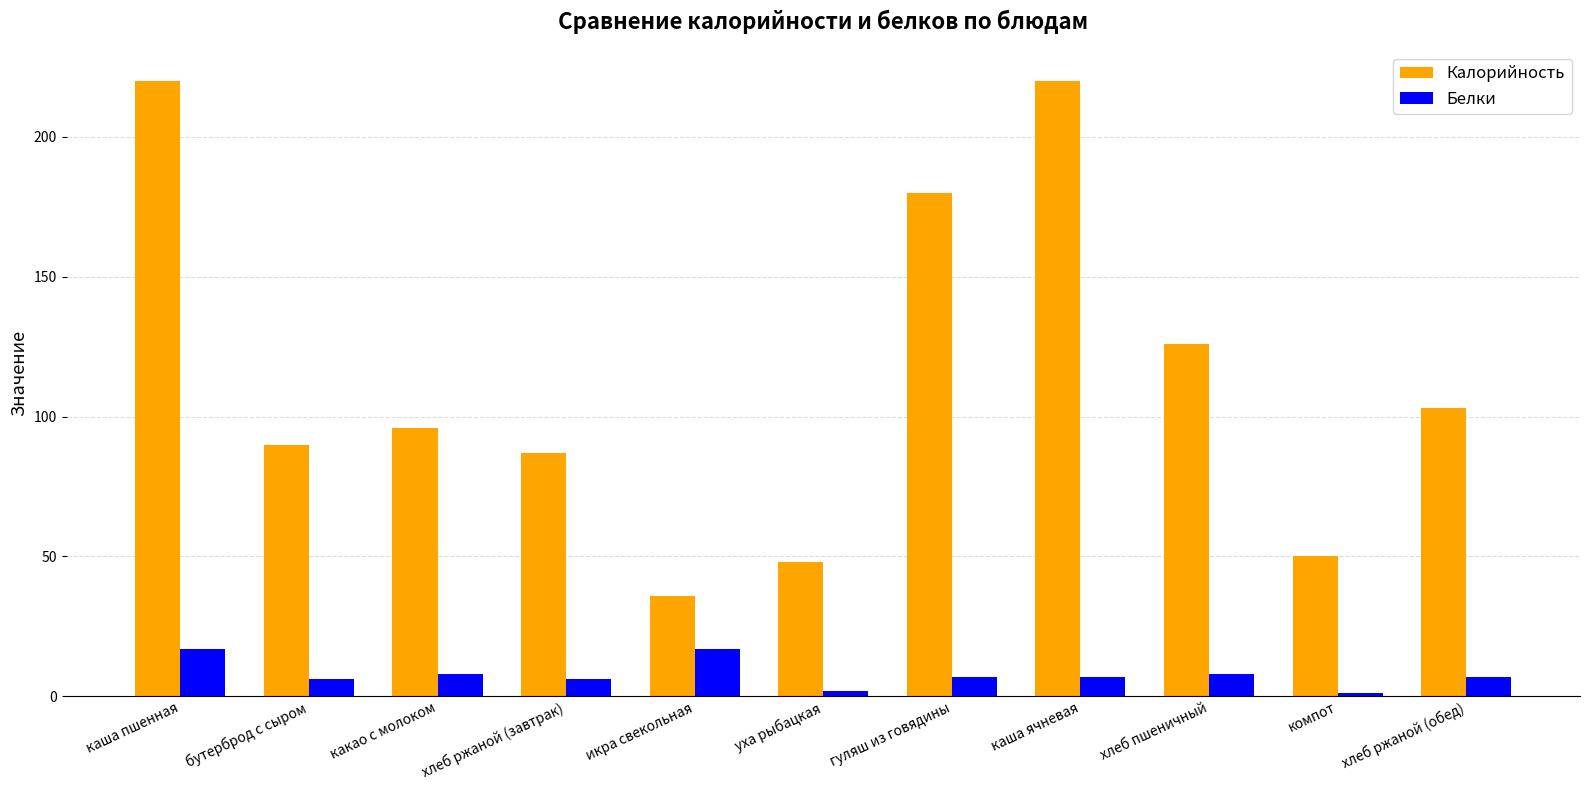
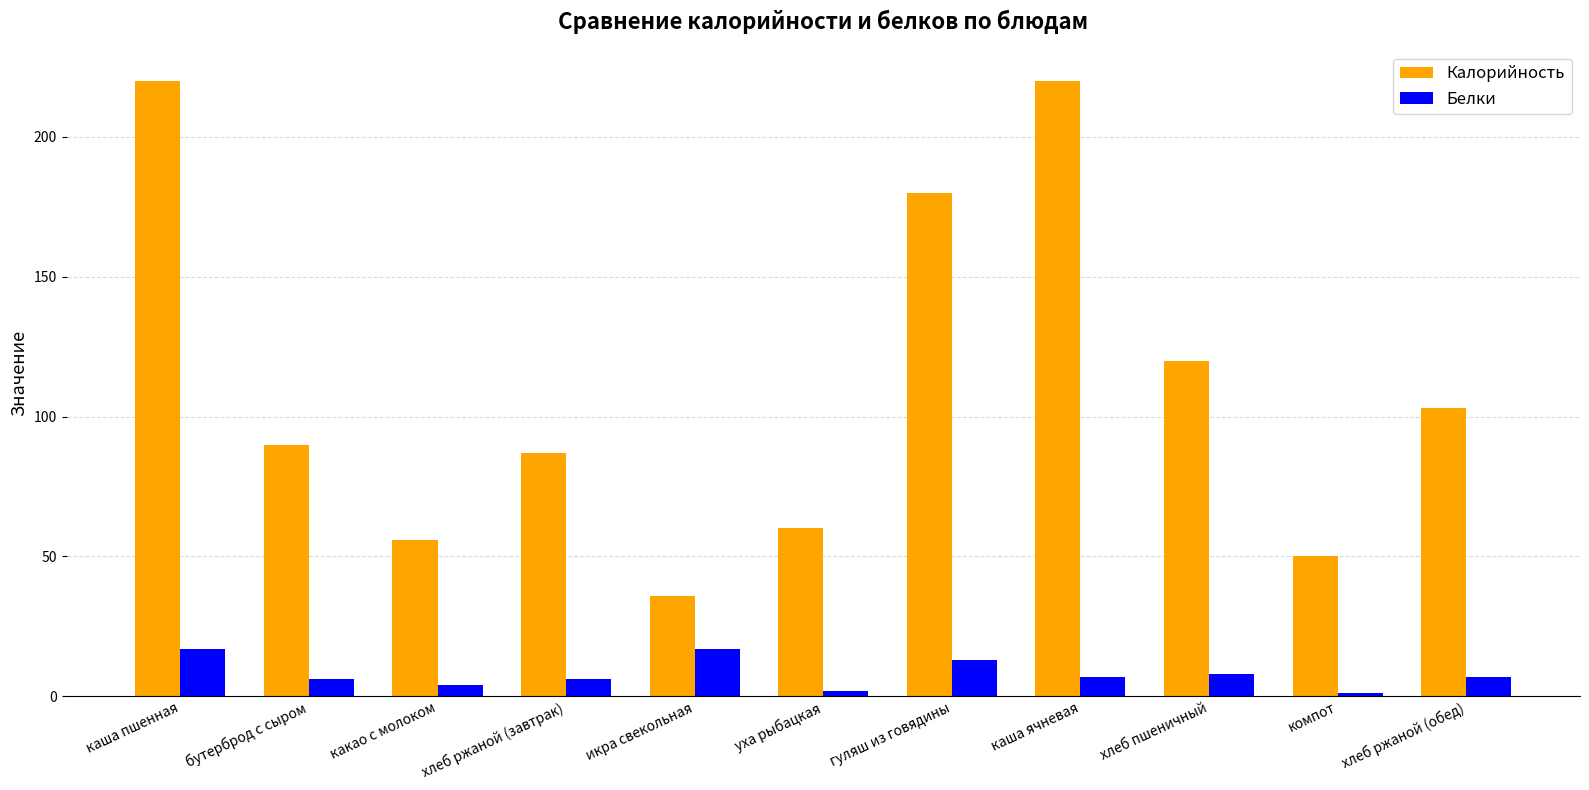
Калорийность, какао с молоком: 96 -> 56
Белки, какао с молоком: 8 -> 4
Калорийность, уха рыбацкая: 48 -> 60
Белки, гуляш из говядины: 7 -> 13
Калорийность, хлеб пшеничный: 126 -> 120
